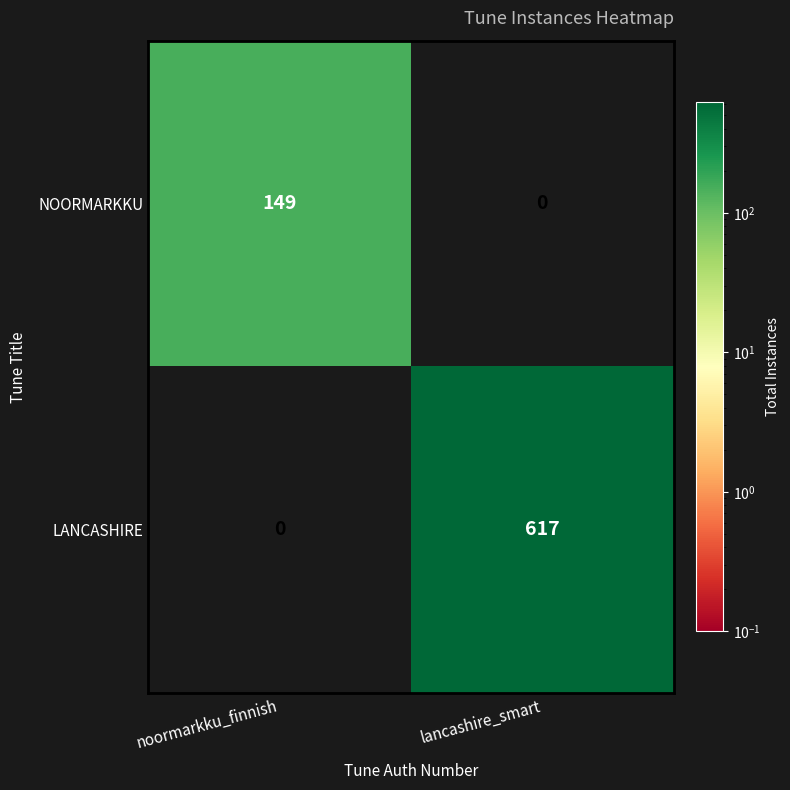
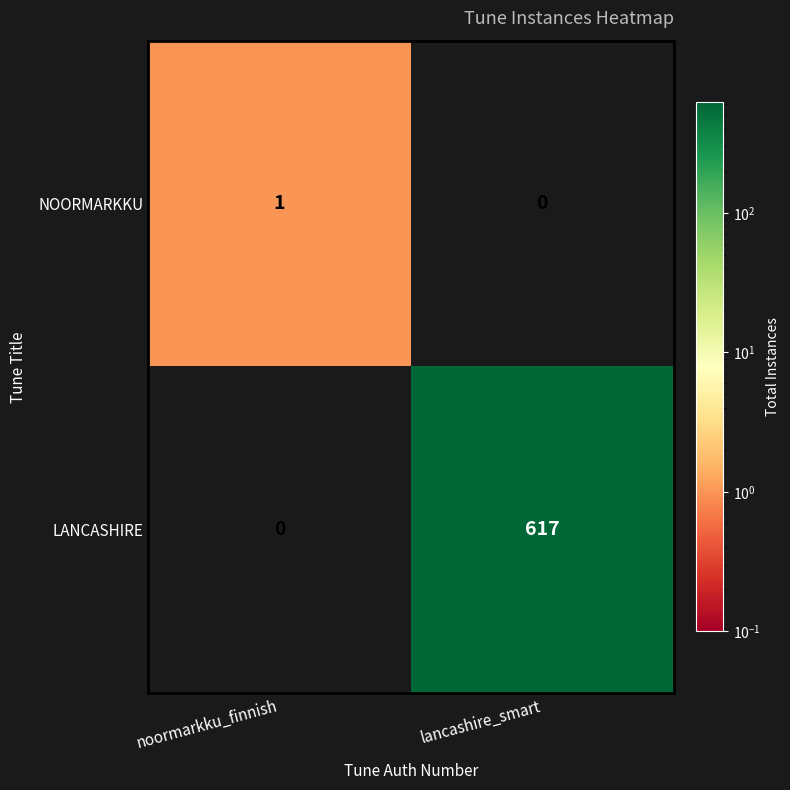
NOORMARKKU, noormarkku_finnish: 149 -> 1
